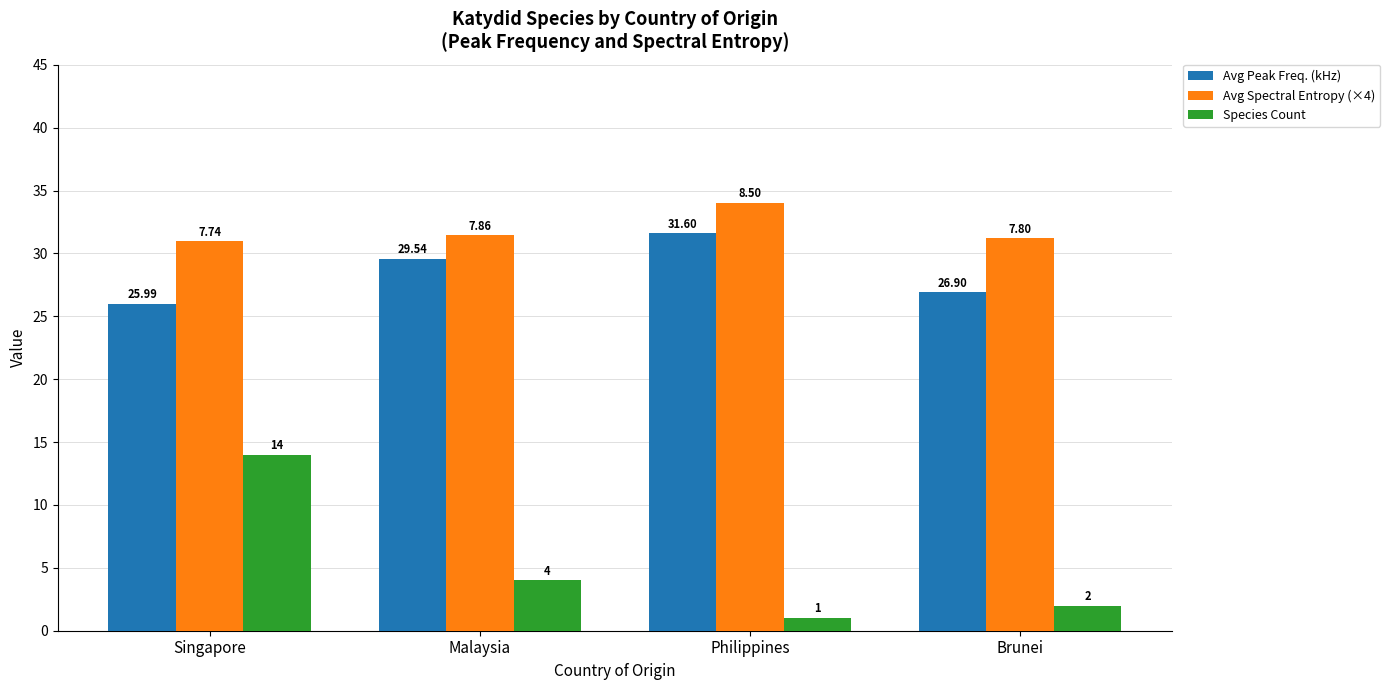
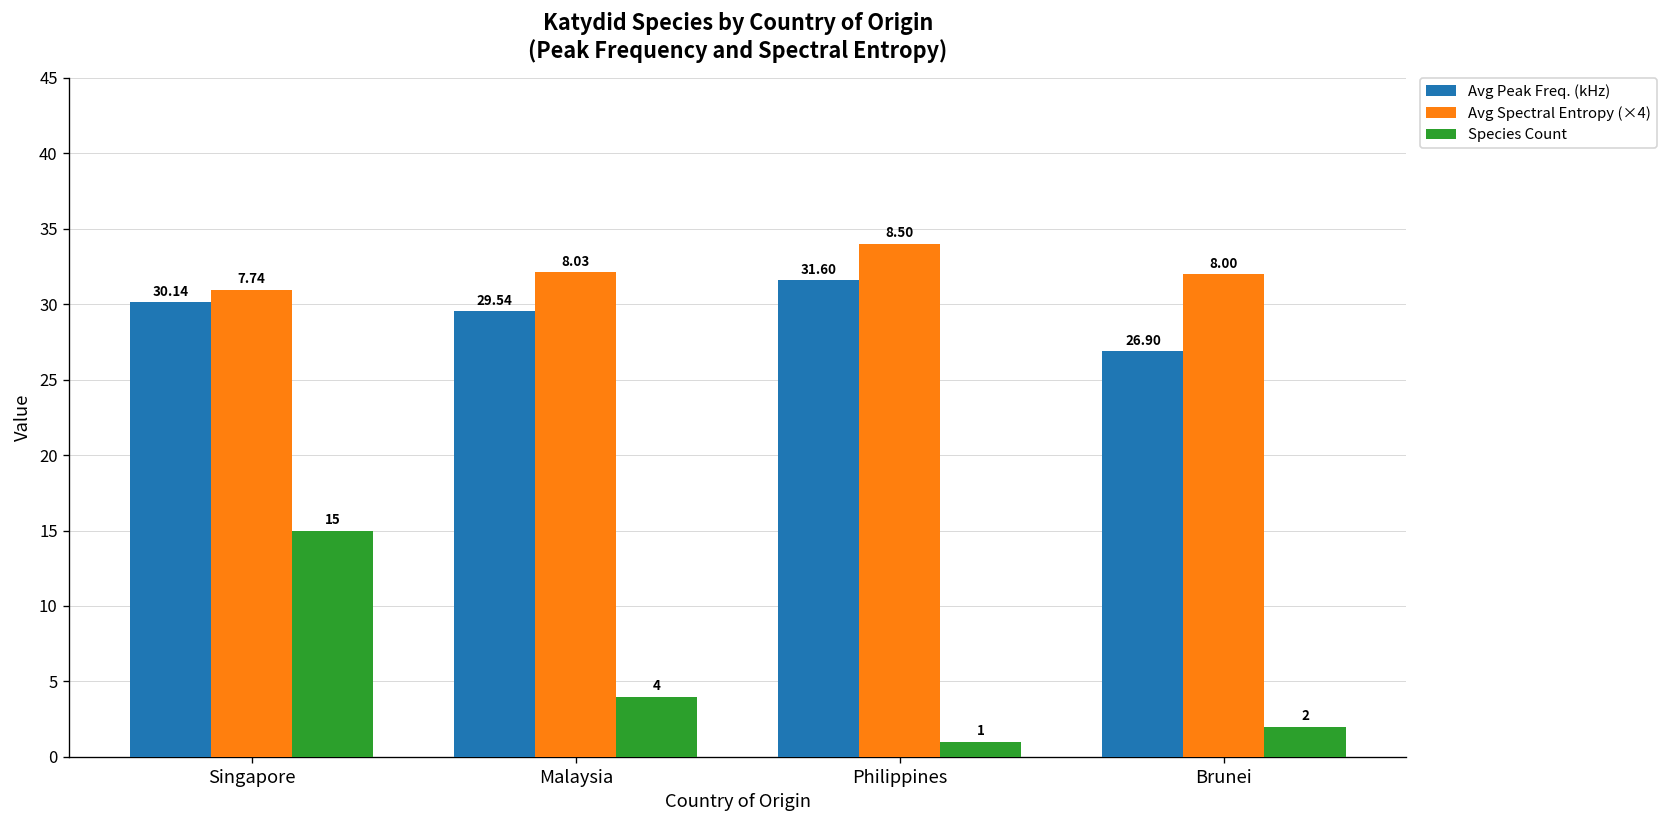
Avg Peak Freq. (kHz), Singapore: 25.99 -> 30.14
Species Count, Singapore: 14 -> 15
Avg Spectral Entropy (×4), Malaysia: 7.86 -> 8.03
Avg Spectral Entropy (×4), Brunei: 7.80 -> 8.00
